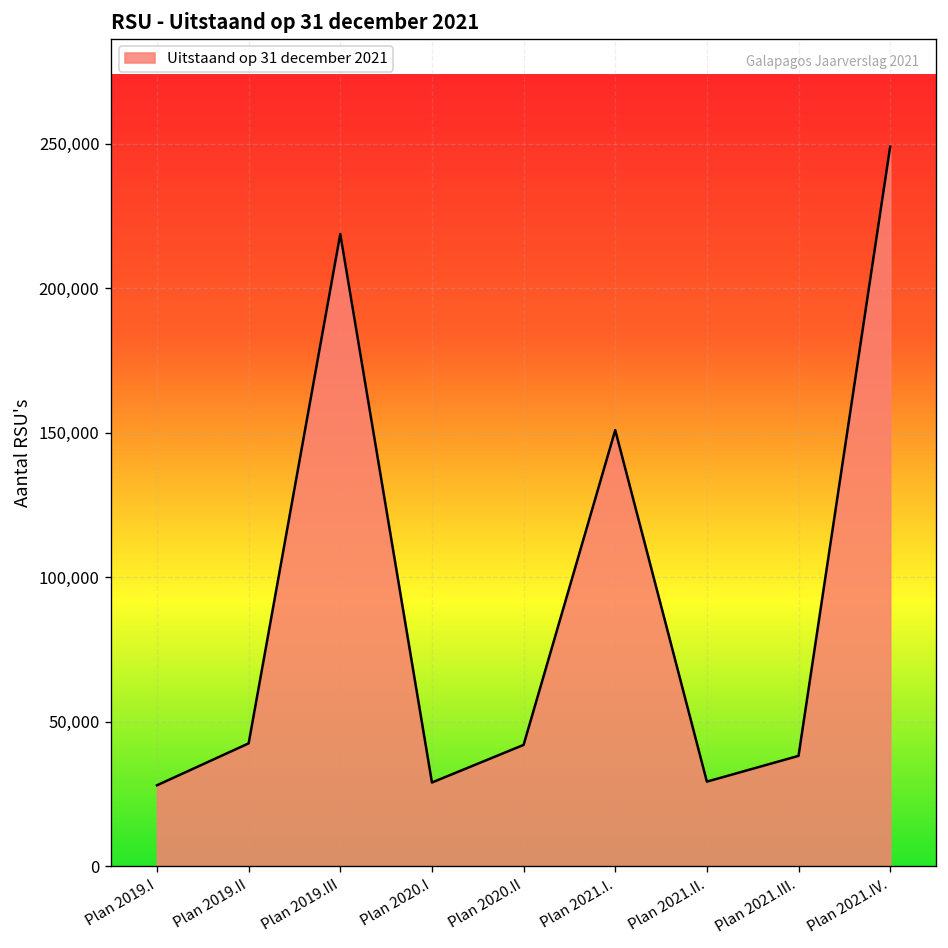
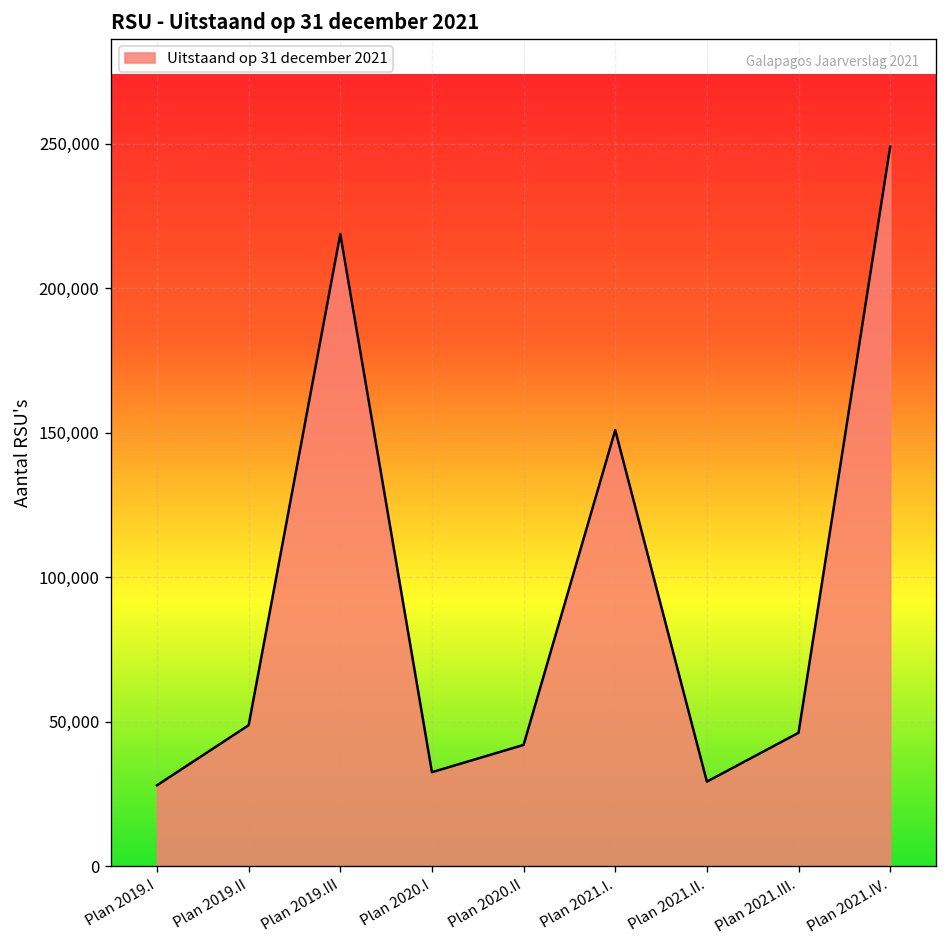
Plan 2019.II: 43,000 -> 49,000
Plan 2020.I: 29,000 -> 33,000
Plan 2021.III.: 38,000 -> 46,000
